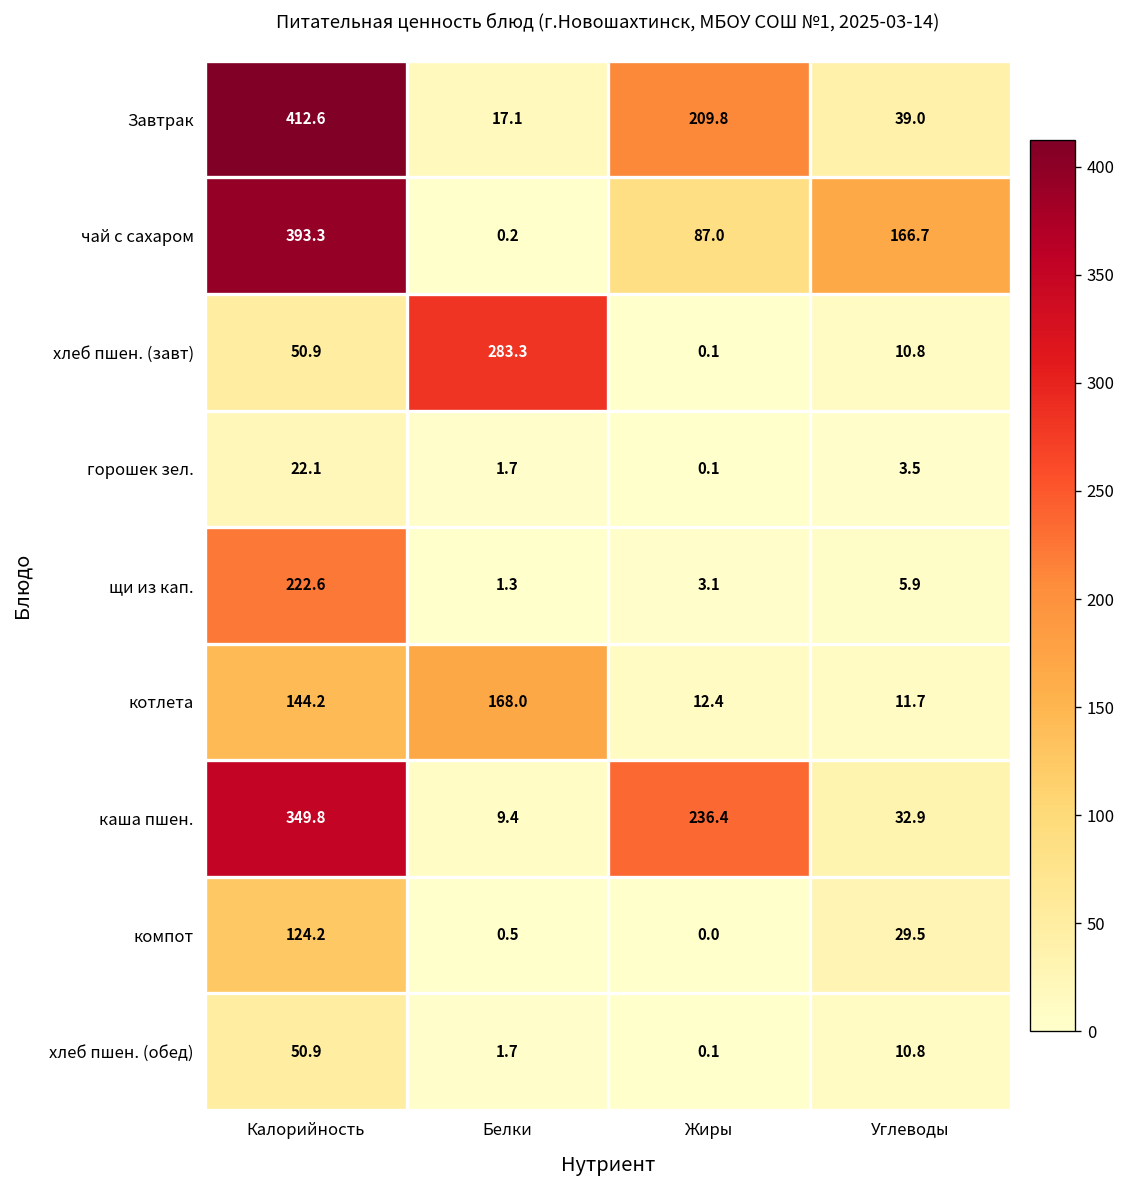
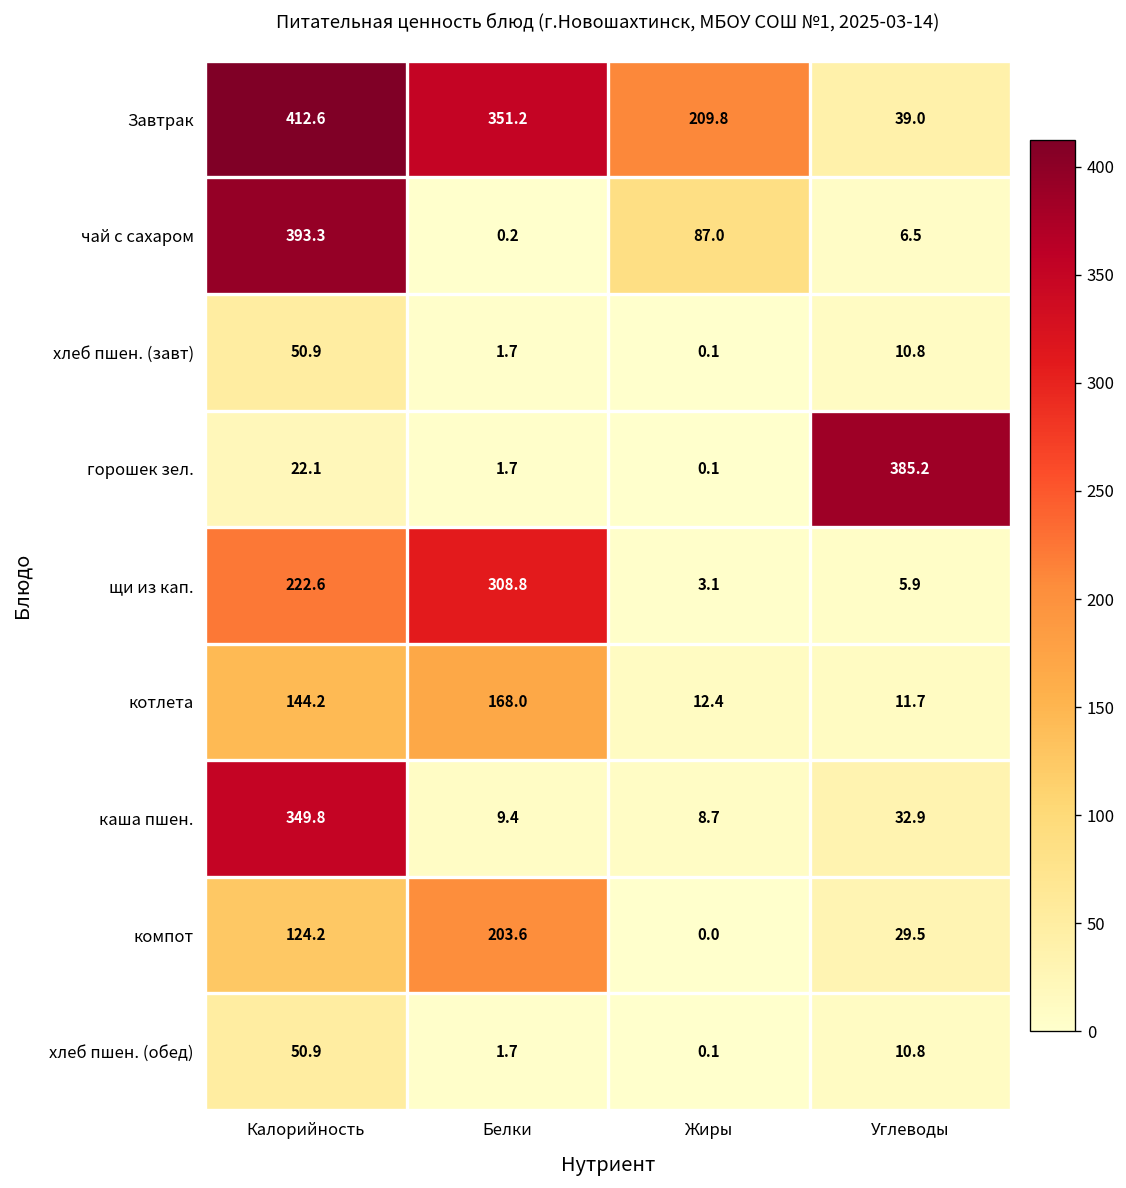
Завтрак, Белки: 17.1 -> 351.2
чай с сахаром, Углеводы: 166.7 -> 6.5
хлеб пшен. (завт), Белки: 283.3 -> 1.7
горошек зел., Углеводы: 3.5 -> 385.2
щи из кап., Белки: 1.3 -> 308.8
каша пшен., Жиры: 236.4 -> 8.7
компот, Белки: 0.5 -> 203.6
